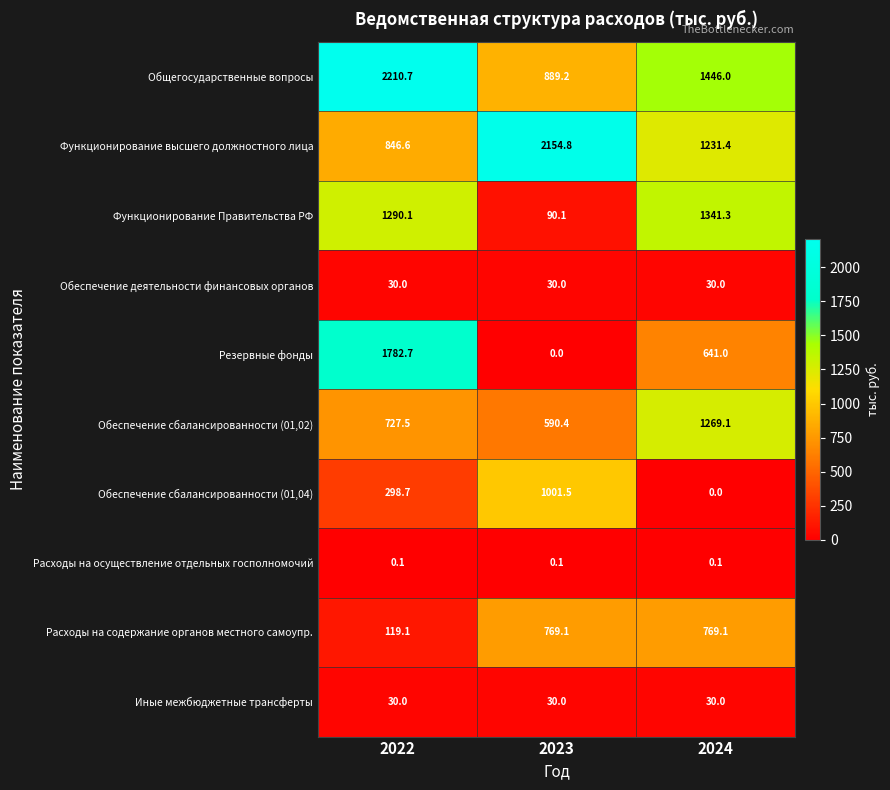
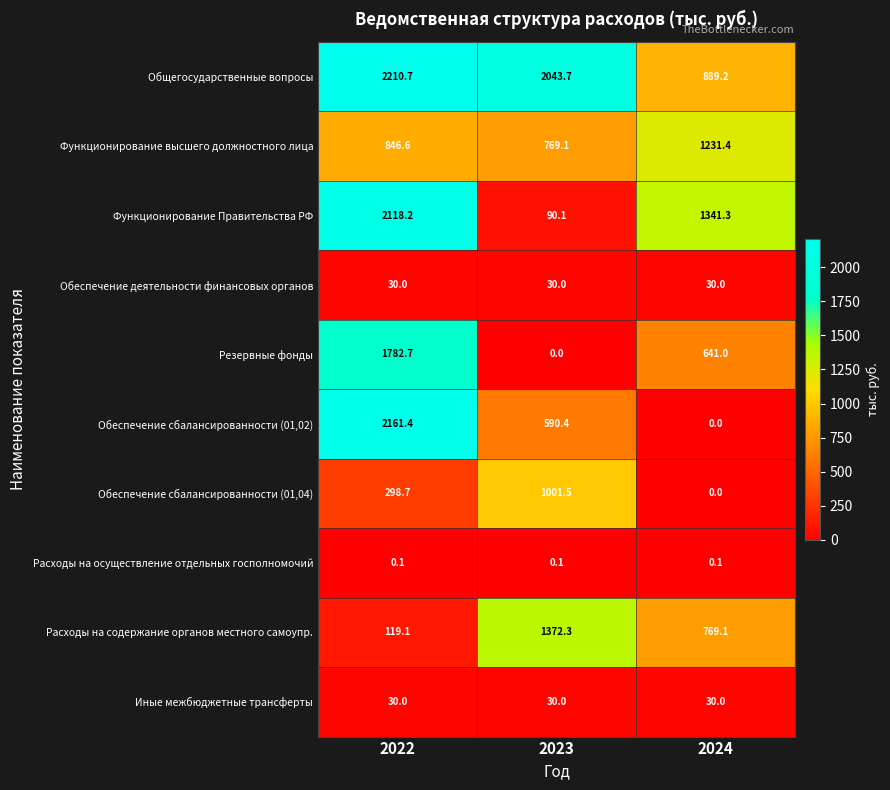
Общегосударственные вопросы, 2023: 889.2 -> 2043.7
Общегосударственные вопросы, 2024: 1446.0 -> 889.2
Функционирование высшего должностного лица, 2023: 2154.8 -> 769.1
Функционирование Правительства РФ, 2022: 1290.1 -> 2118.2
Обеспечение сбалансированности (01,02), 2022: 727.5 -> 2161.4
Обеспечение сбалансированности (01,02), 2024: 1269.1 -> 0.0
Расходы на содержание органов местного самоупр., 2023: 769.1 -> 1372.3
